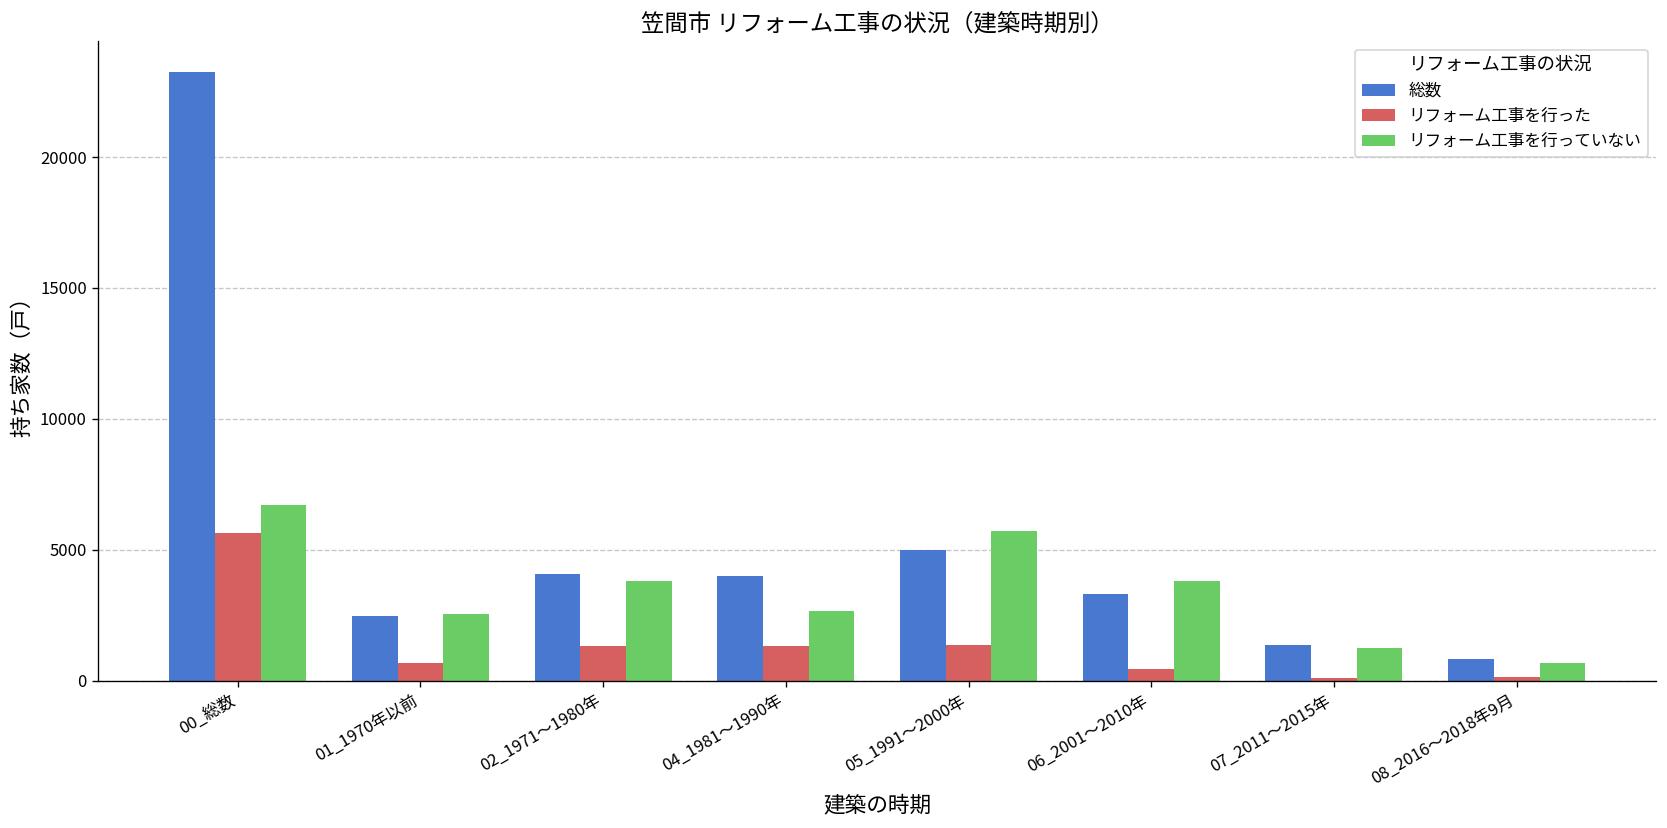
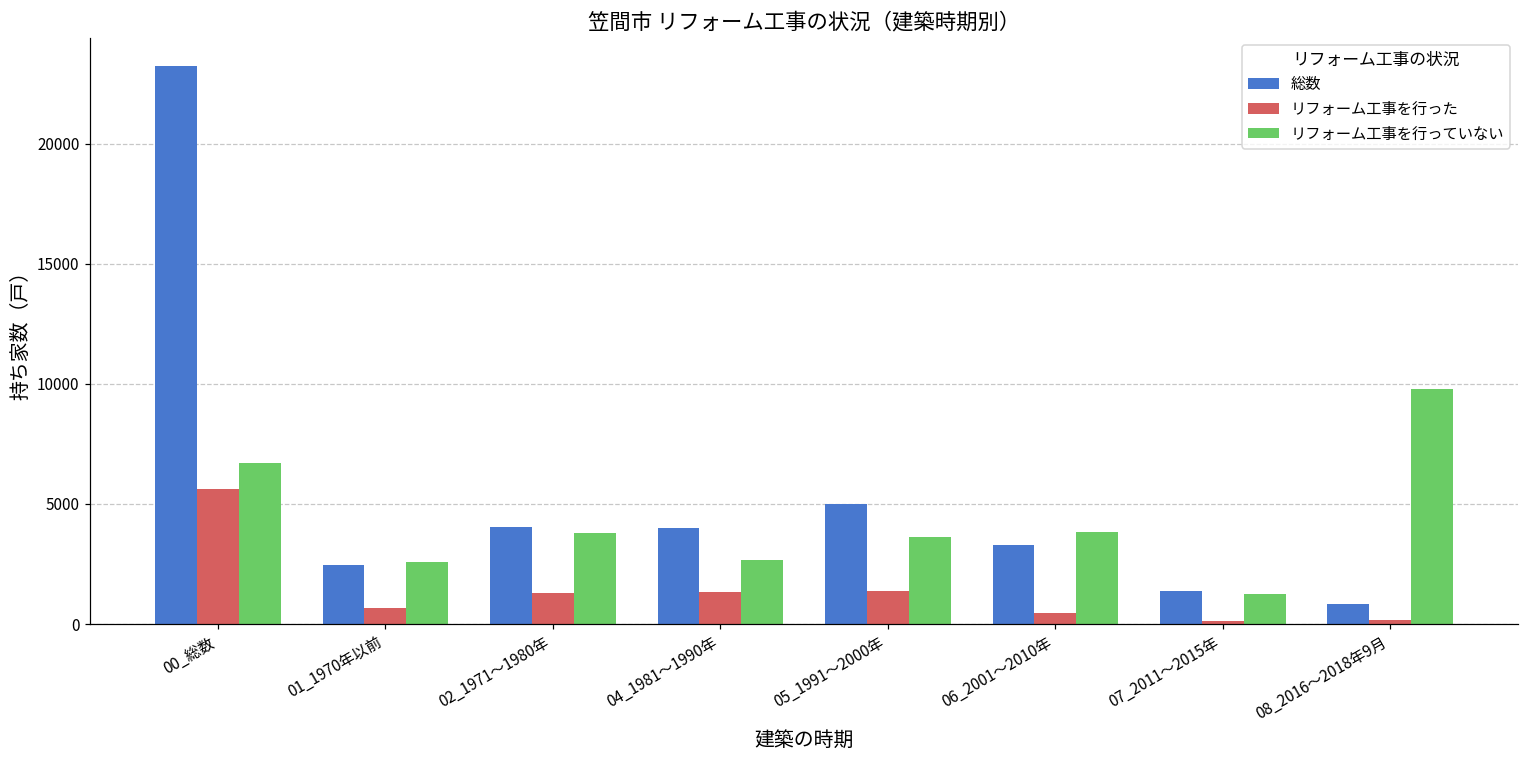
リフォーム工事を行っていない, 05_1991～2000年: 5700 -> 3600
リフォーム工事を行っていない, 08_2016～2018年9月: 700 -> 9800
